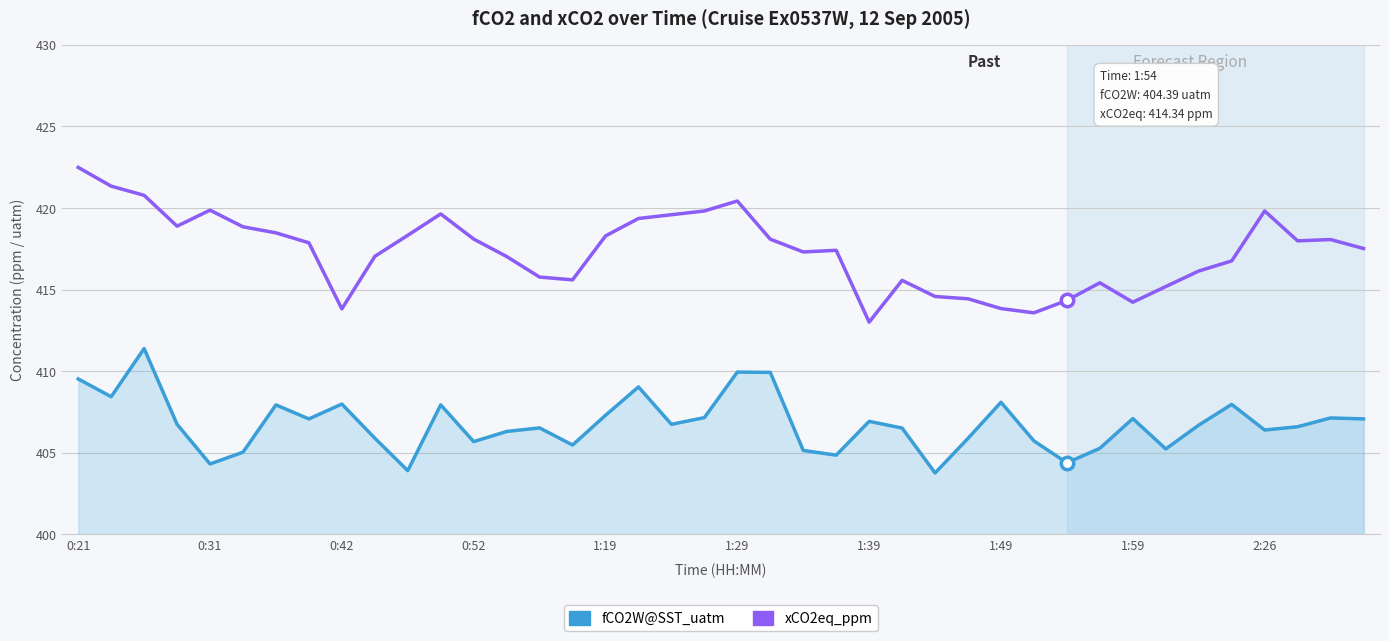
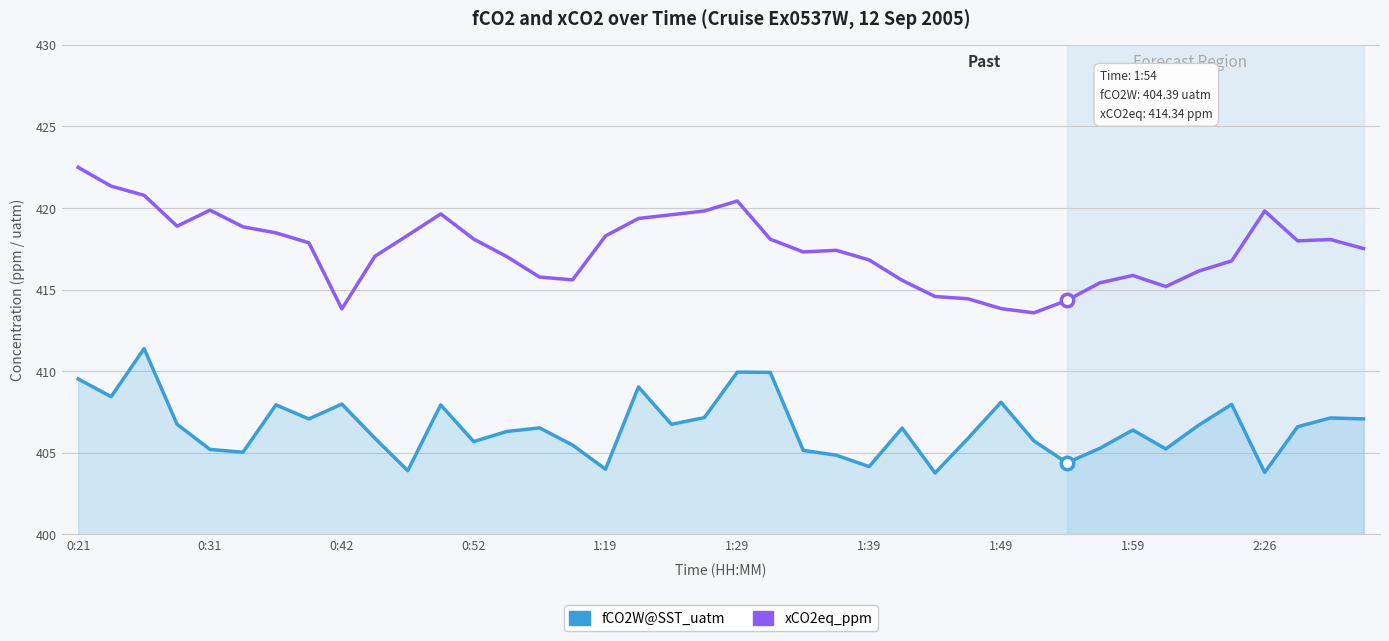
fCO2W@SST_uatm, 0:31: 404.3 -> 405.2
fCO2W@SST_uatm, 1:19: 407.3 -> 404.0
fCO2W@SST_uatm, 1:39: 406.9 -> 404.2
xCO2eq_ppm, 1:39: 413.0 -> 416.8
fCO2W@SST_uatm, 1:59: 407.1 -> 406.4
xCO2eq_ppm, 1:59: 414.2 -> 415.9
fCO2W@SST_uatm, 2:26: 406.4 -> 403.8
